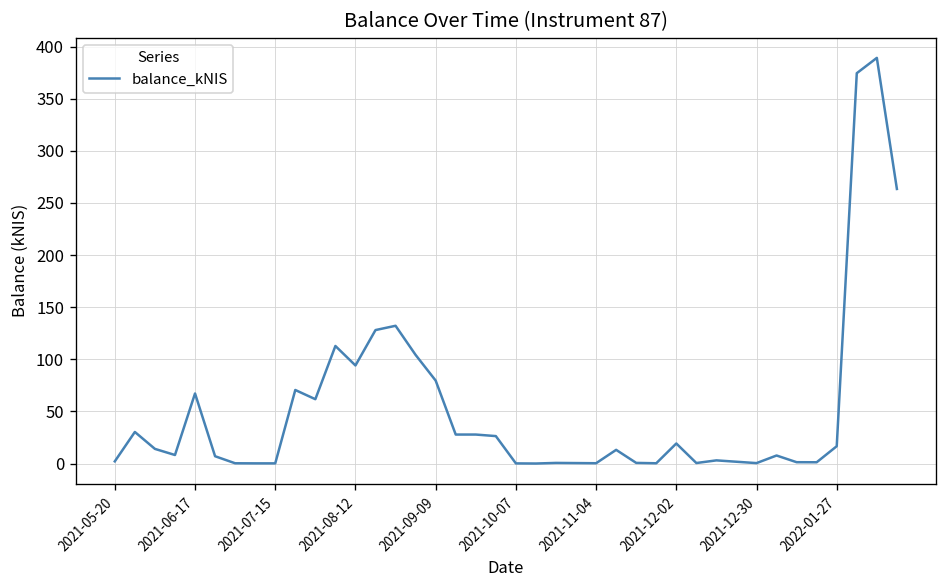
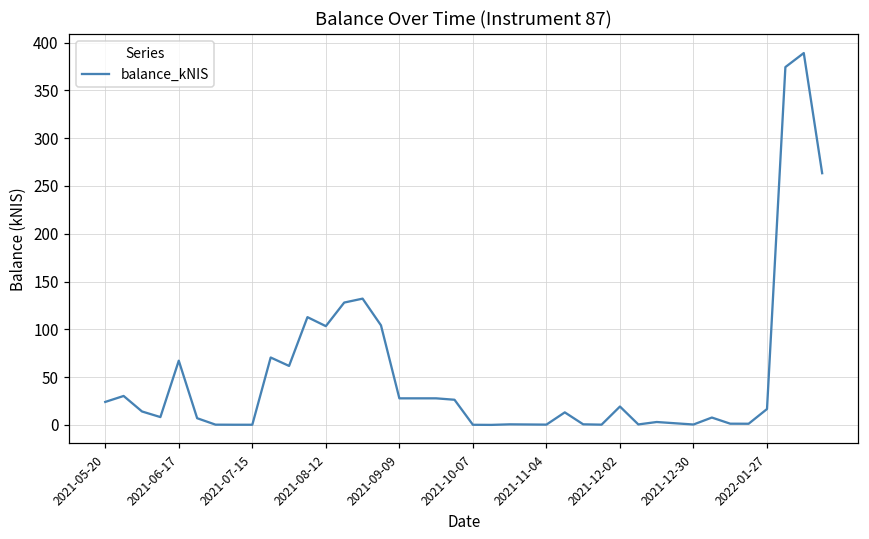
2021-05-20: 0 -> 20
2021-08-12: 90 -> 100
2021-09-09: 80 -> 30
